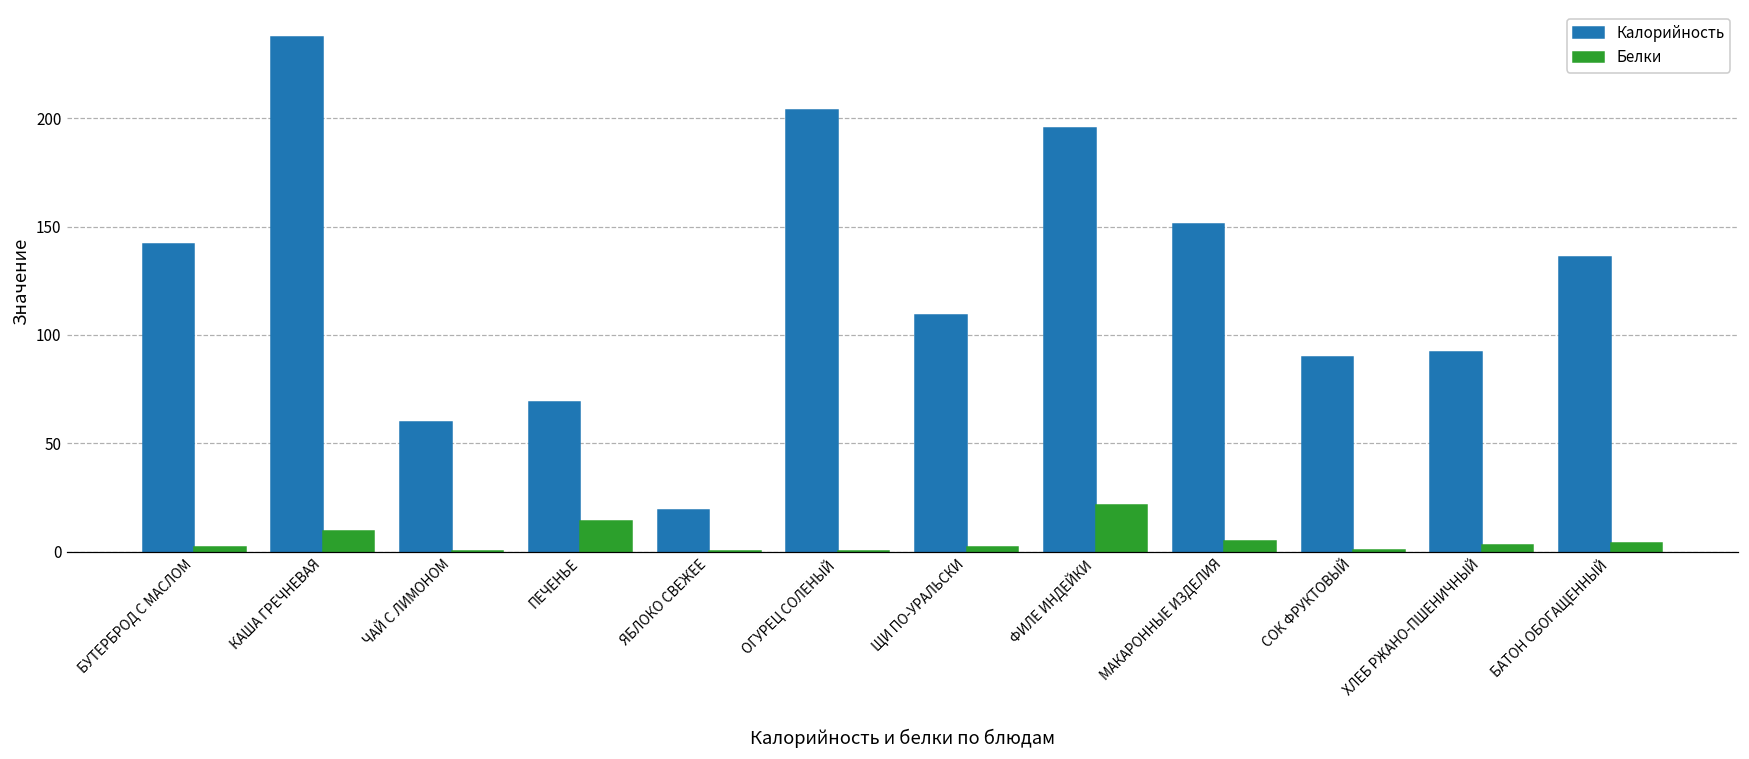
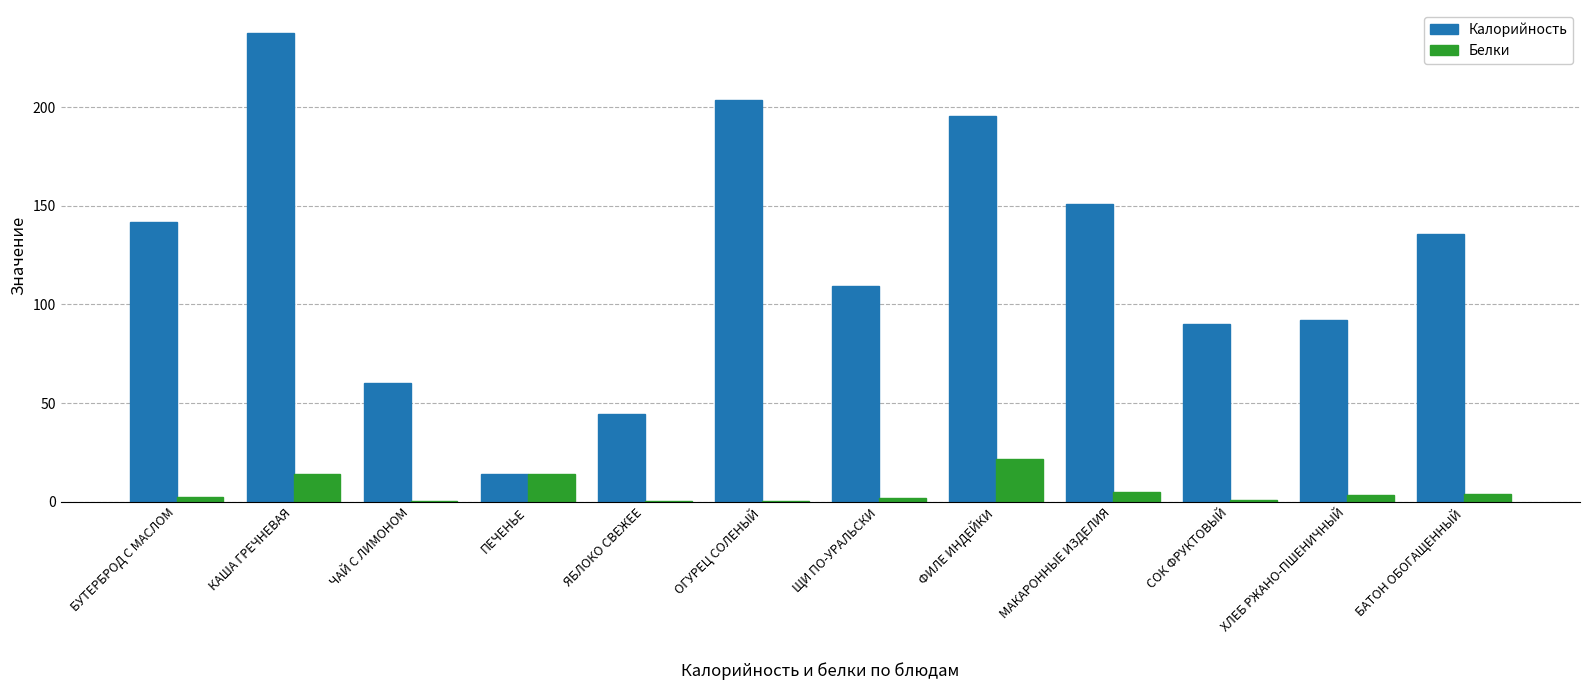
Белки, КАША ГРЕЧНЕВАЯ: 10 -> 14
Калорийность, ПЕЧЕНЬЕ: 69 -> 14
Калорийность, ЯБЛОКО СВЕЖЕЕ: 20 -> 44
